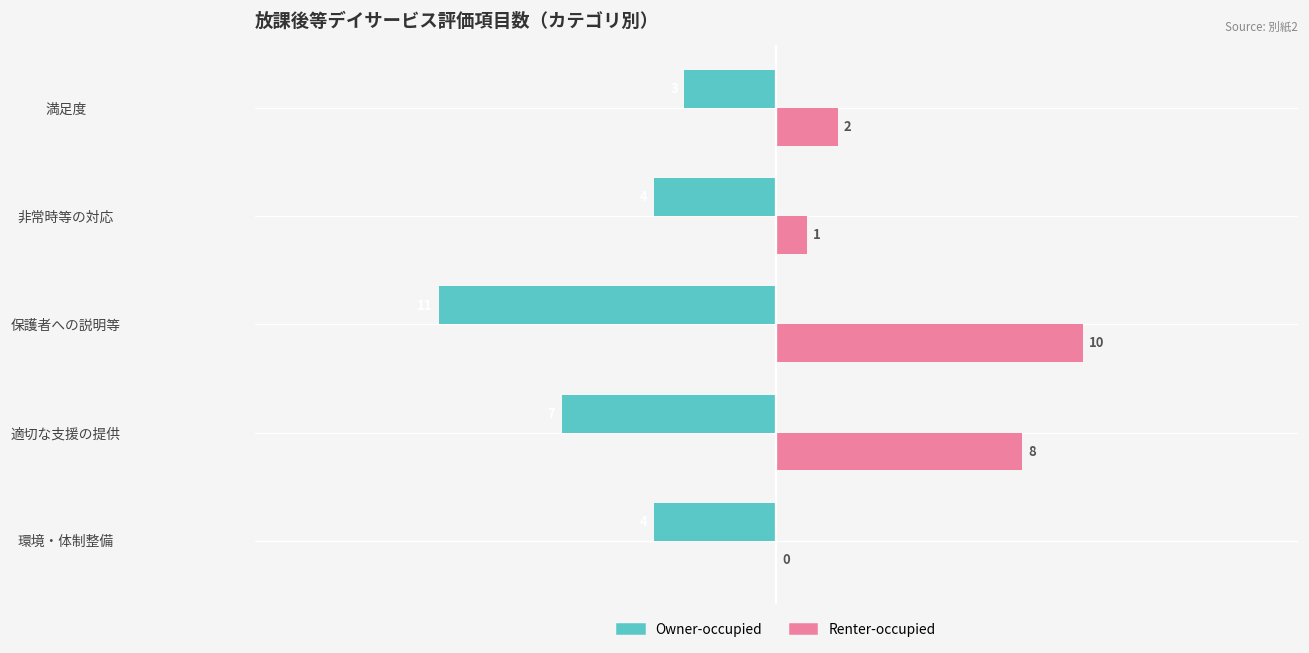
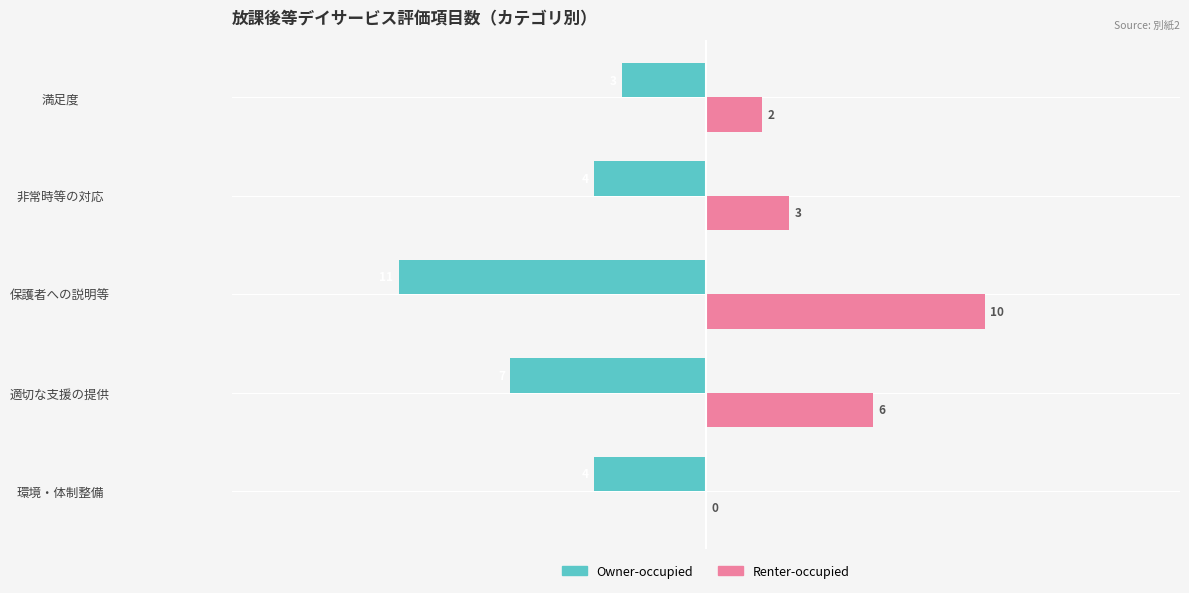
Renter-occupied, 非常時等の対応: 1 -> 3
Renter-occupied, 適切な支援の提供: 8 -> 6
